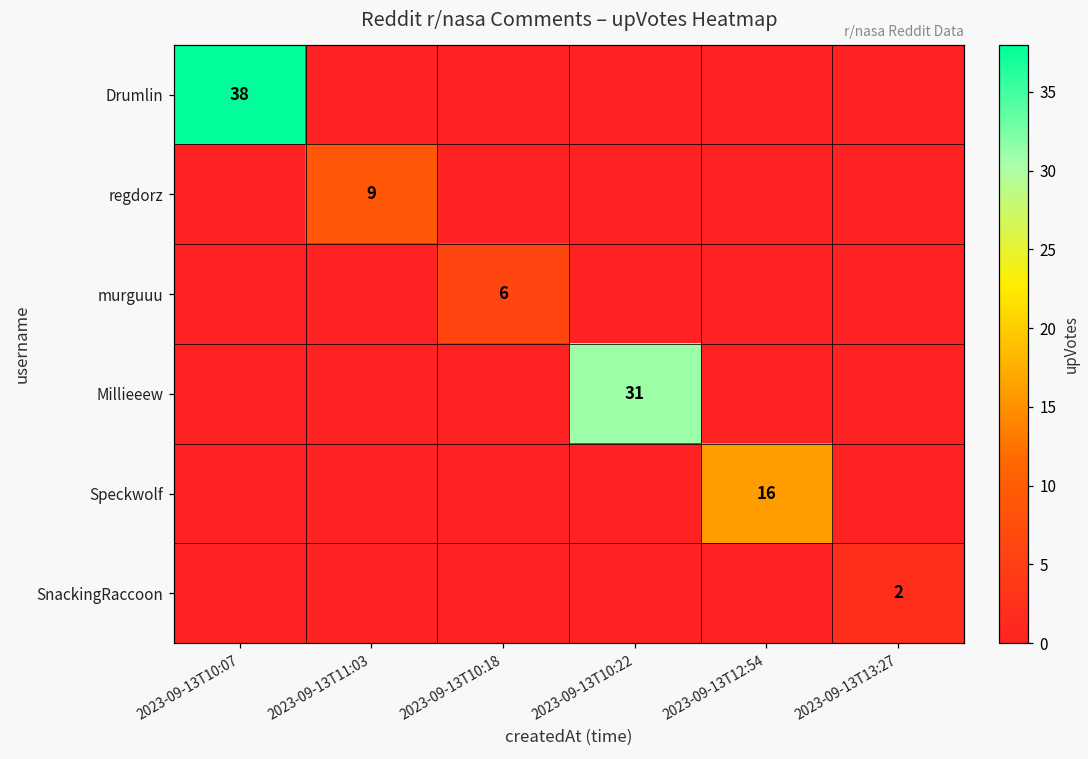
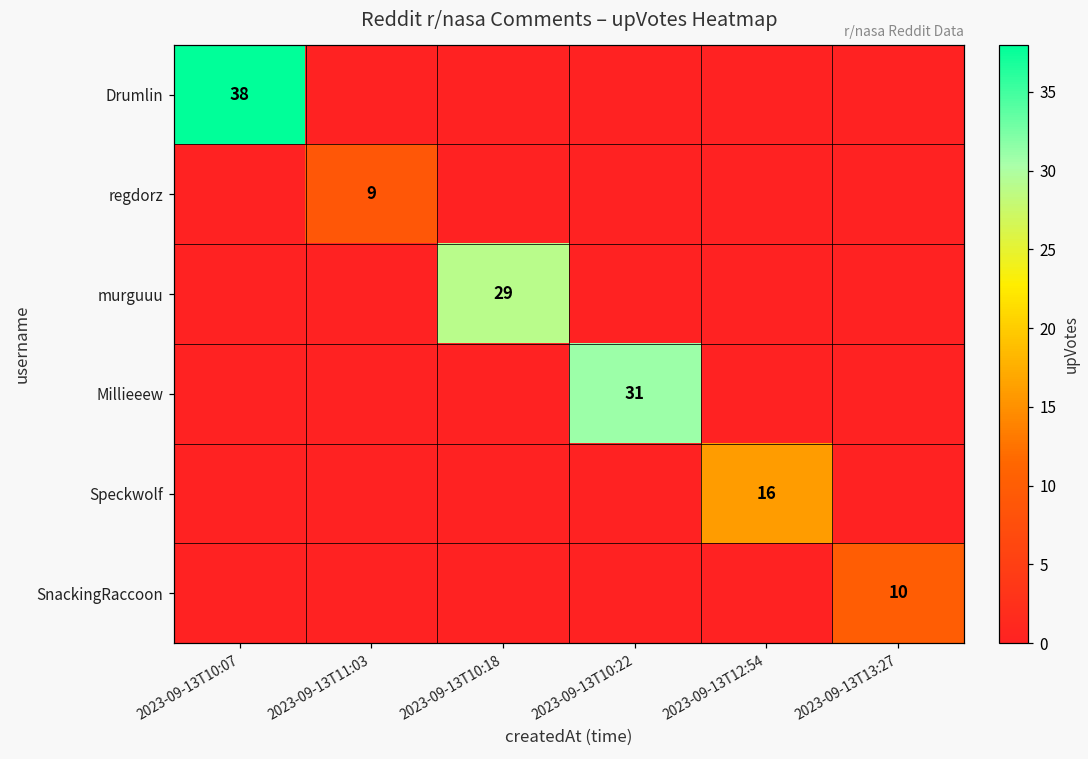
murguuu, 2023-09-13T10:18: 6 -> 29
SnackingRaccoon, 2023-09-13T13:27: 2 -> 10
